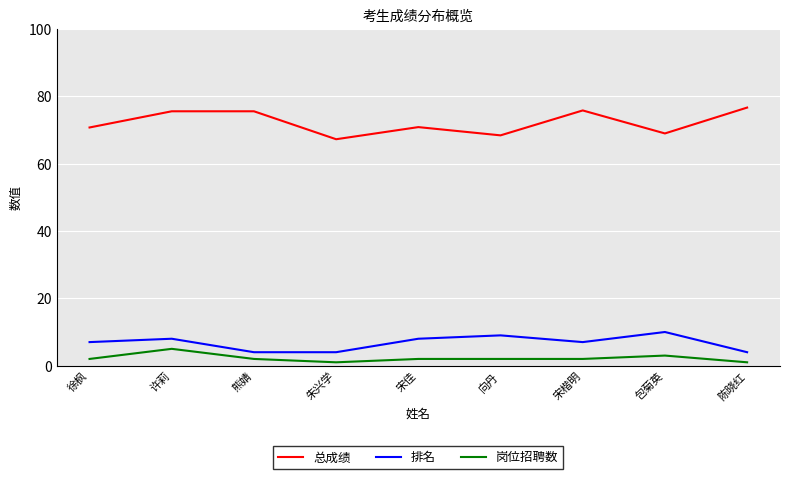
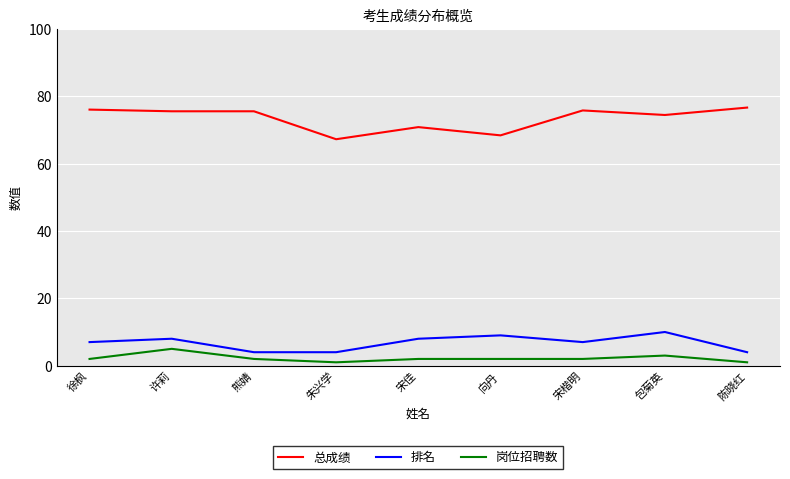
总成绩, 徐枫: 71 -> 76
总成绩, 包菊英: 69 -> 74
